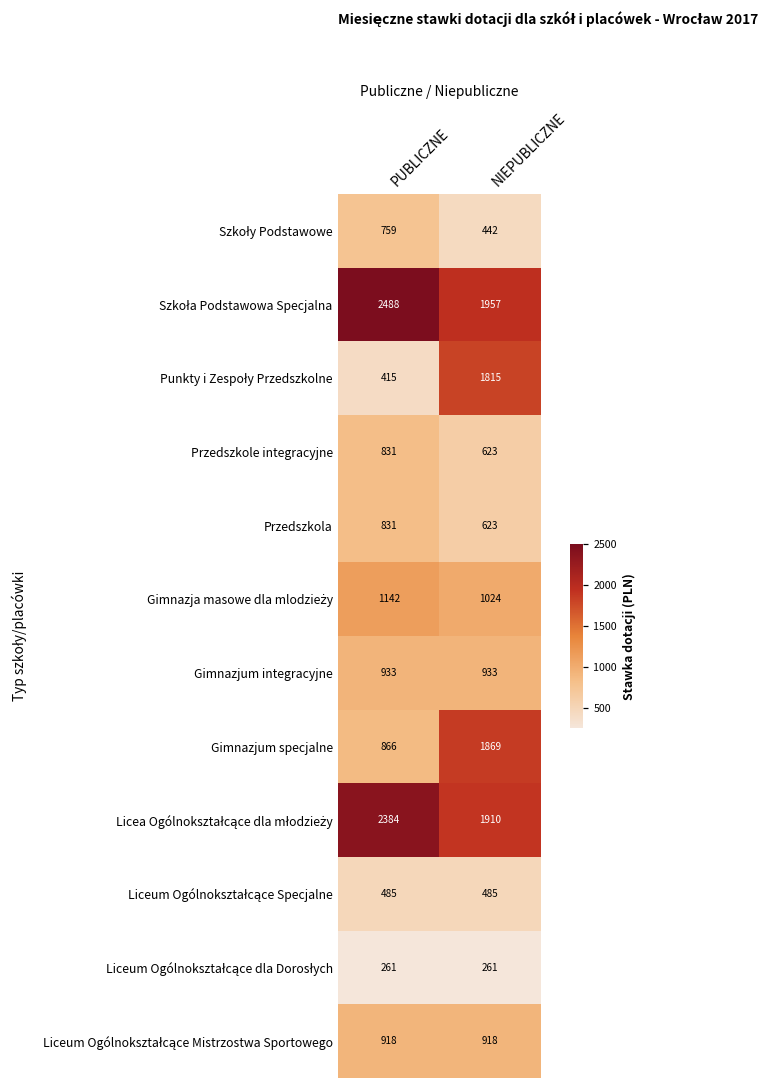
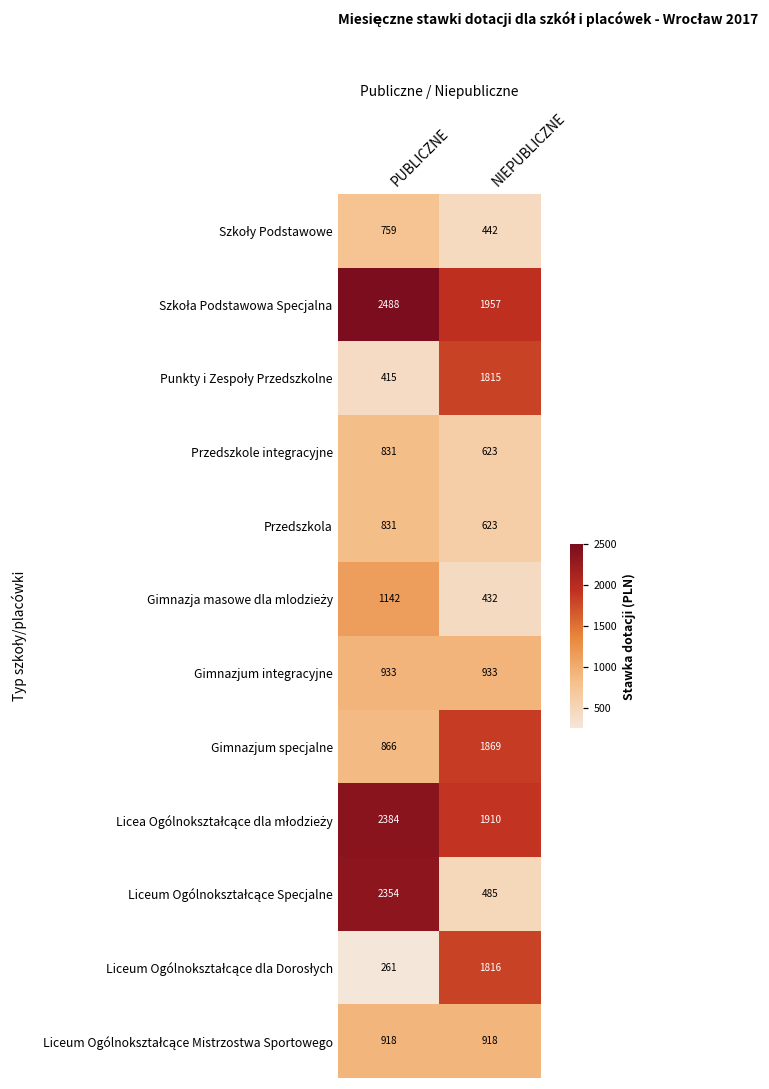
Gimnazja masowe dla mlodzieży, NIEPUBLICZNE: 1024 -> 432
Liceum Ogólnokształcące Specjalne, PUBLICZNE: 485 -> 2354
Liceum Ogólnokształcące dla Dorosłych, NIEPUBLICZNE: 261 -> 1816
